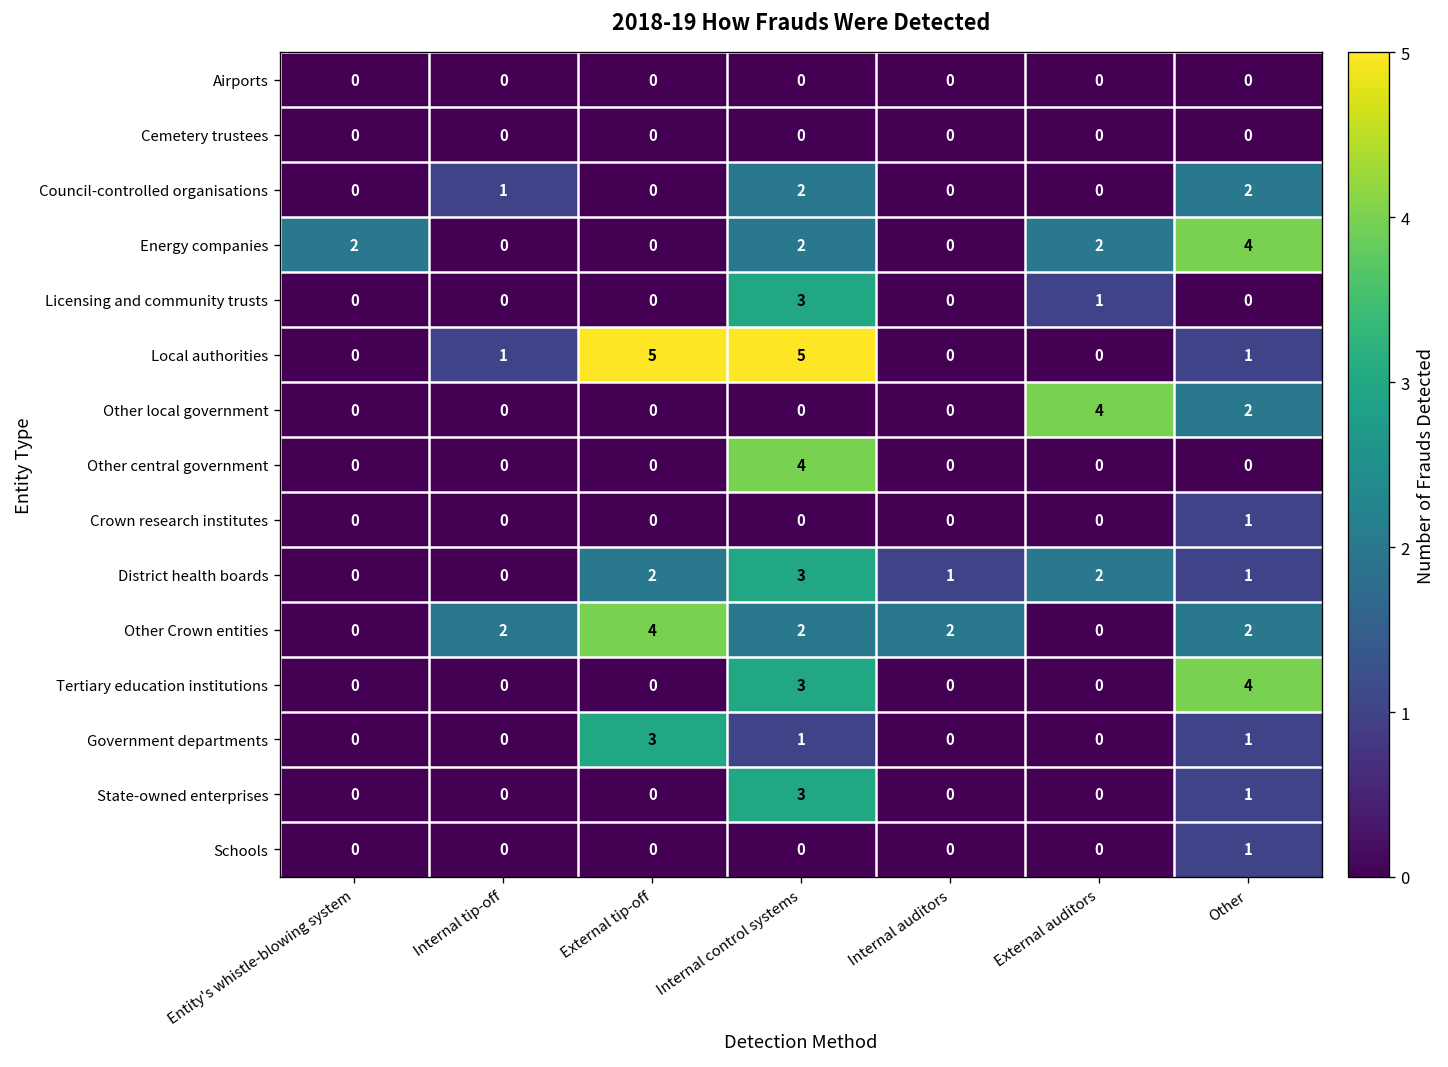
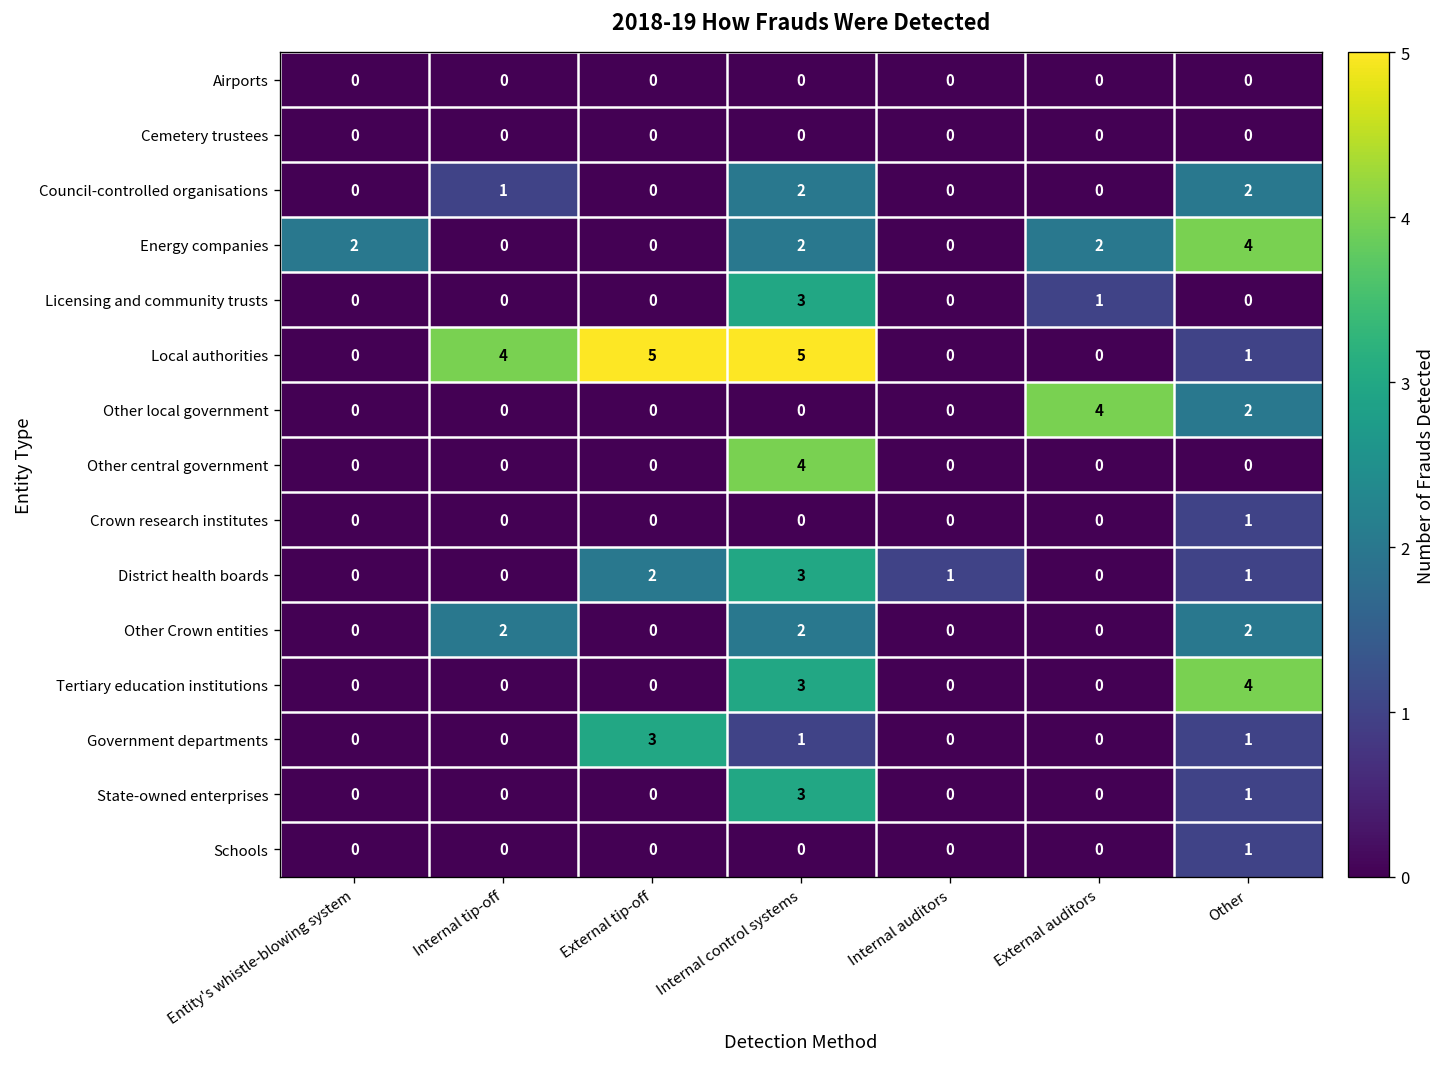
Local authorities, Internal tip-off: 1 -> 4
District health boards, External auditors: 2 -> 0
Other Crown entities, External tip-off: 4 -> 0
Other Crown entities, Internal auditors: 2 -> 0
